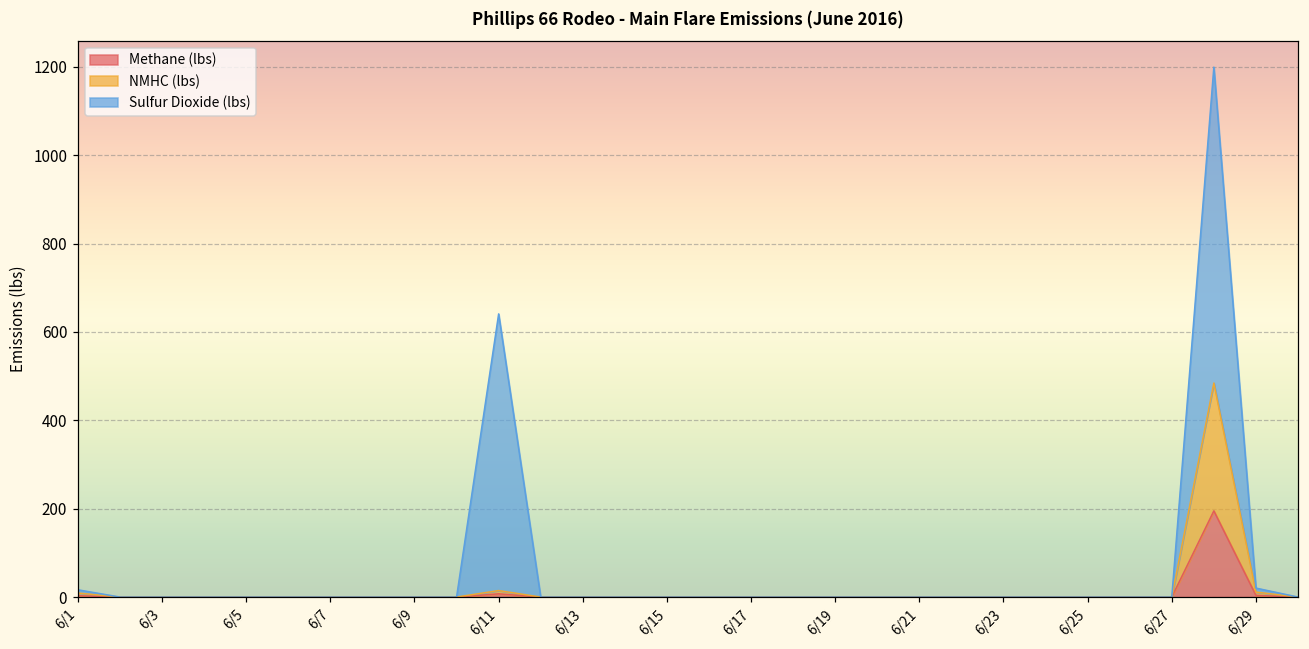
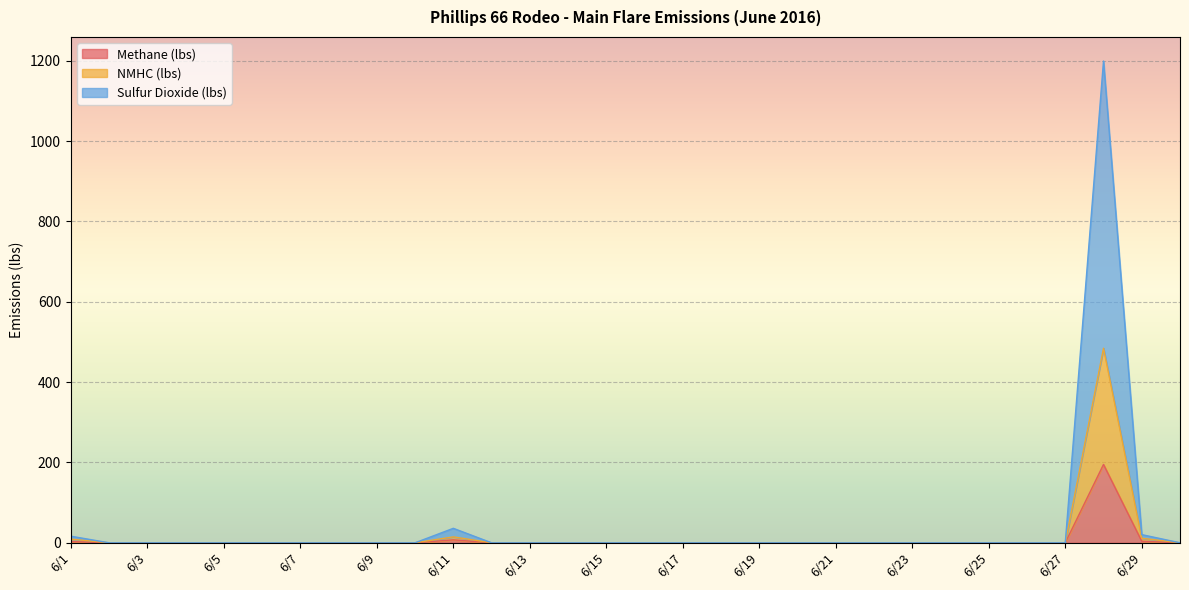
Sulfur Dioxide (lbs), 6/11: 630 -> 20
